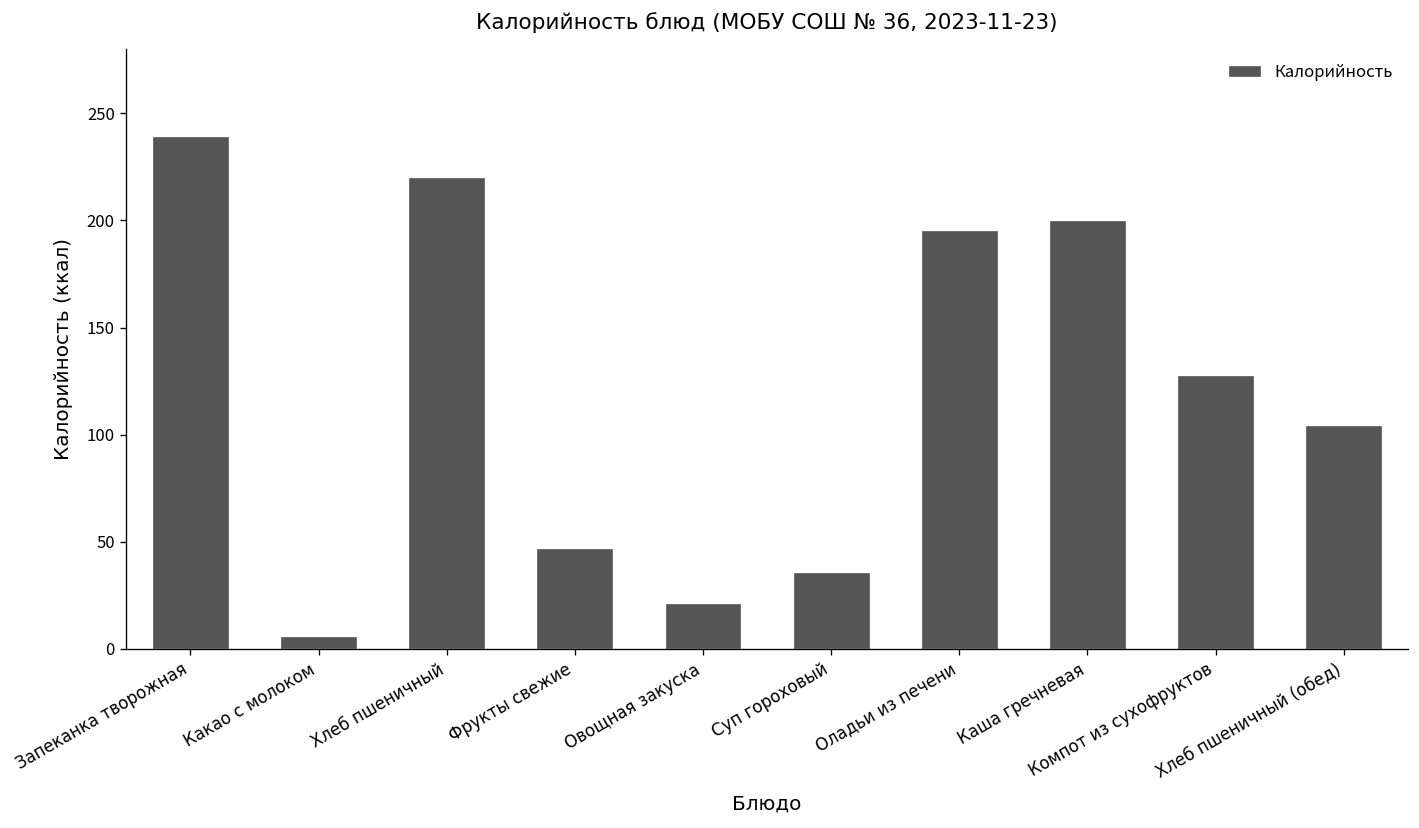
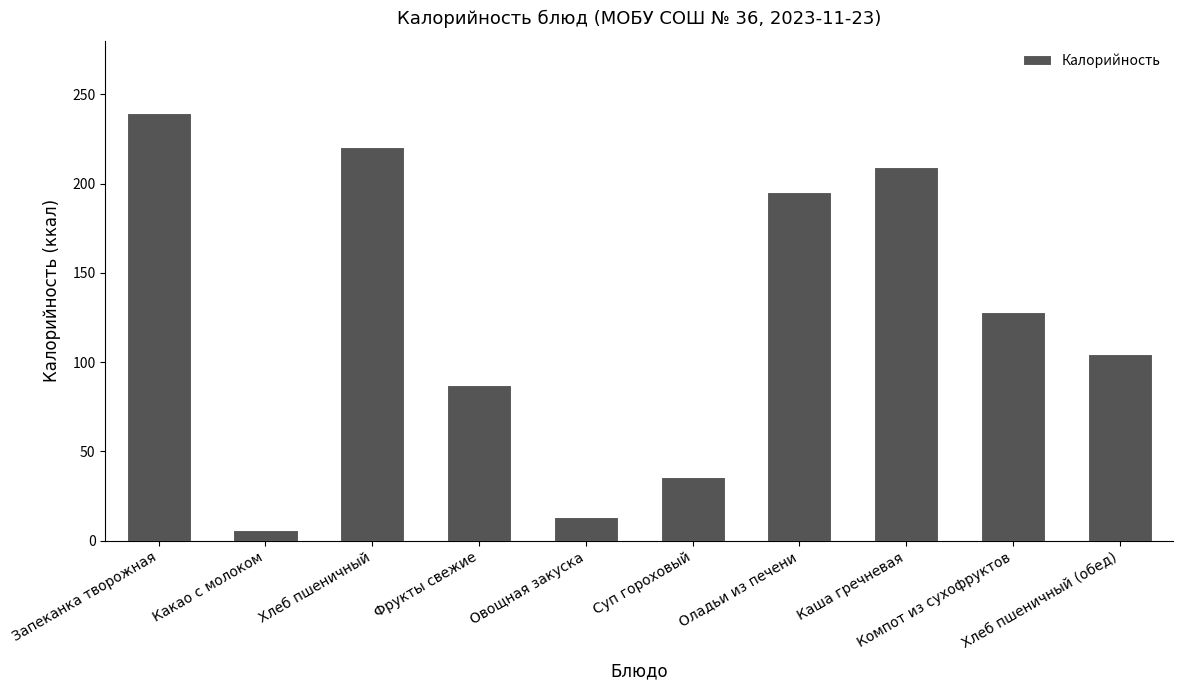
Фрукты свежие: 47 -> 87
Овощная закуска: 22 -> 13
Каша гречневая: 200 -> 210
